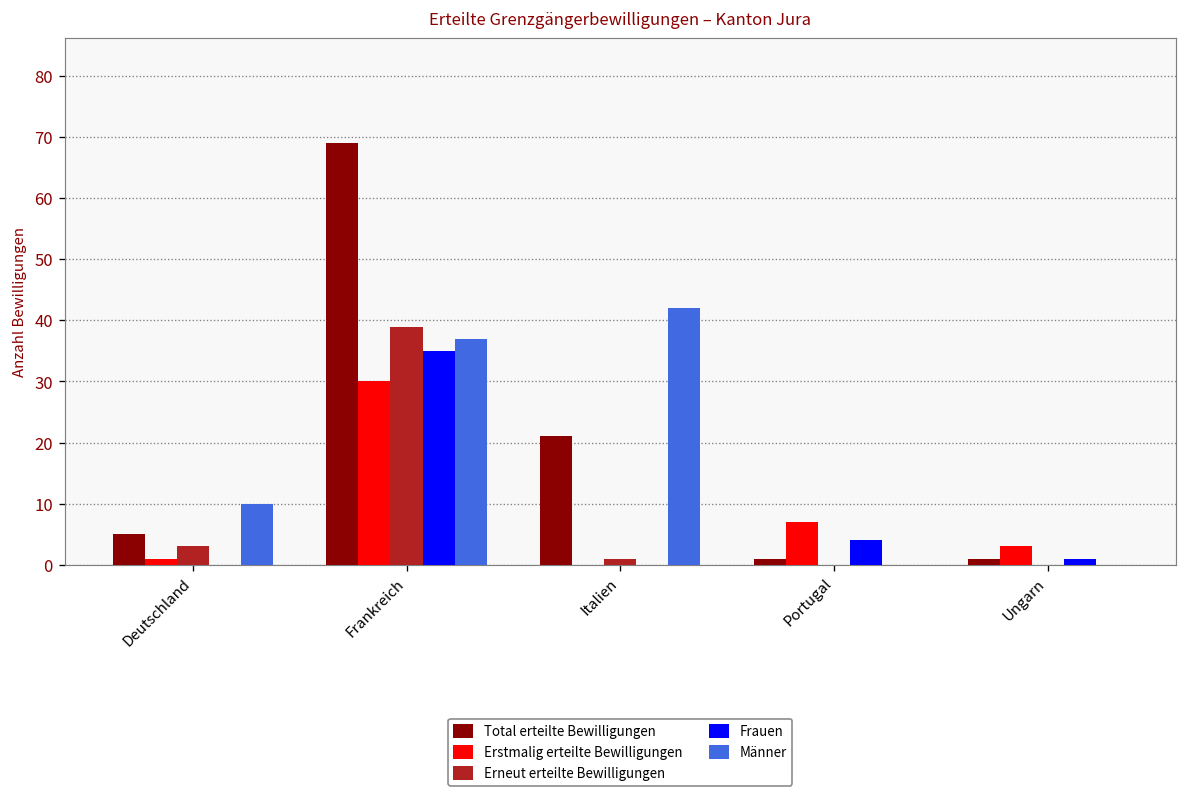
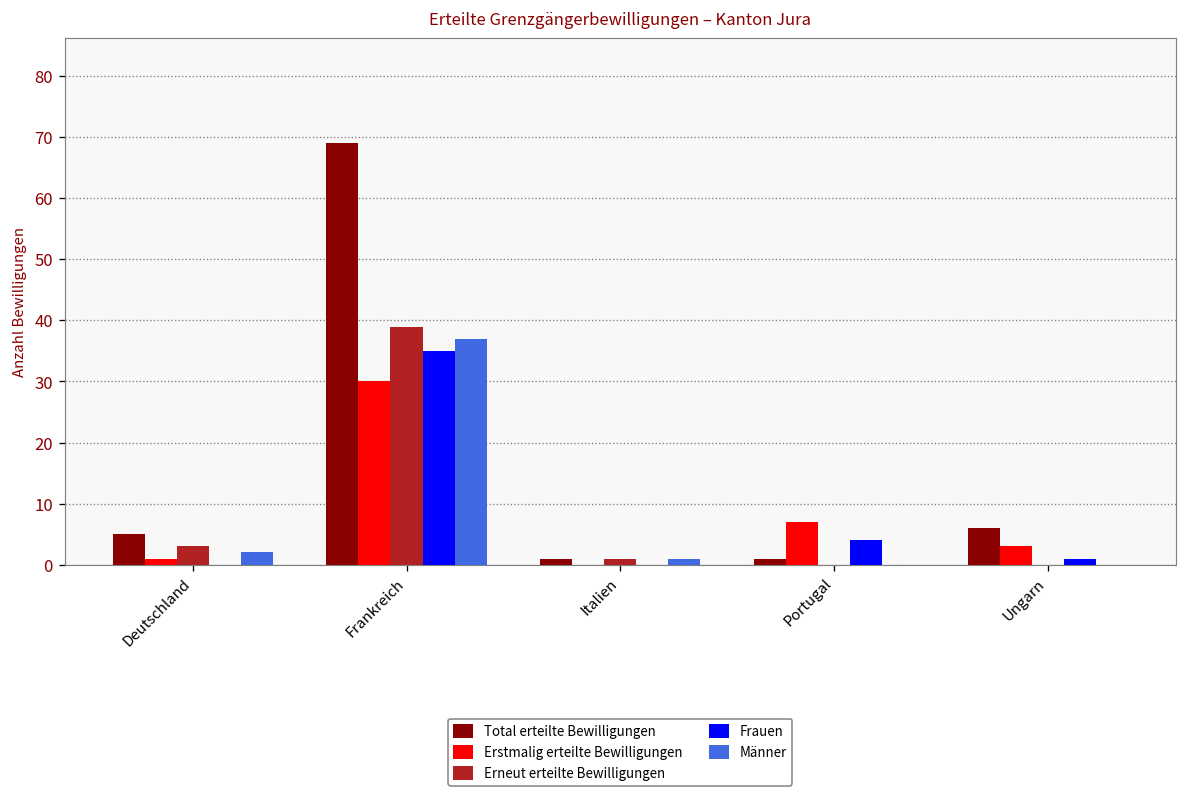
Männer, Deutschland: 10 -> 2
Total erteilte Bewilligungen, Italien: 21 -> 1
Männer, Italien: 42 -> 1
Total erteilte Bewilligungen, Ungarn: 1 -> 6
